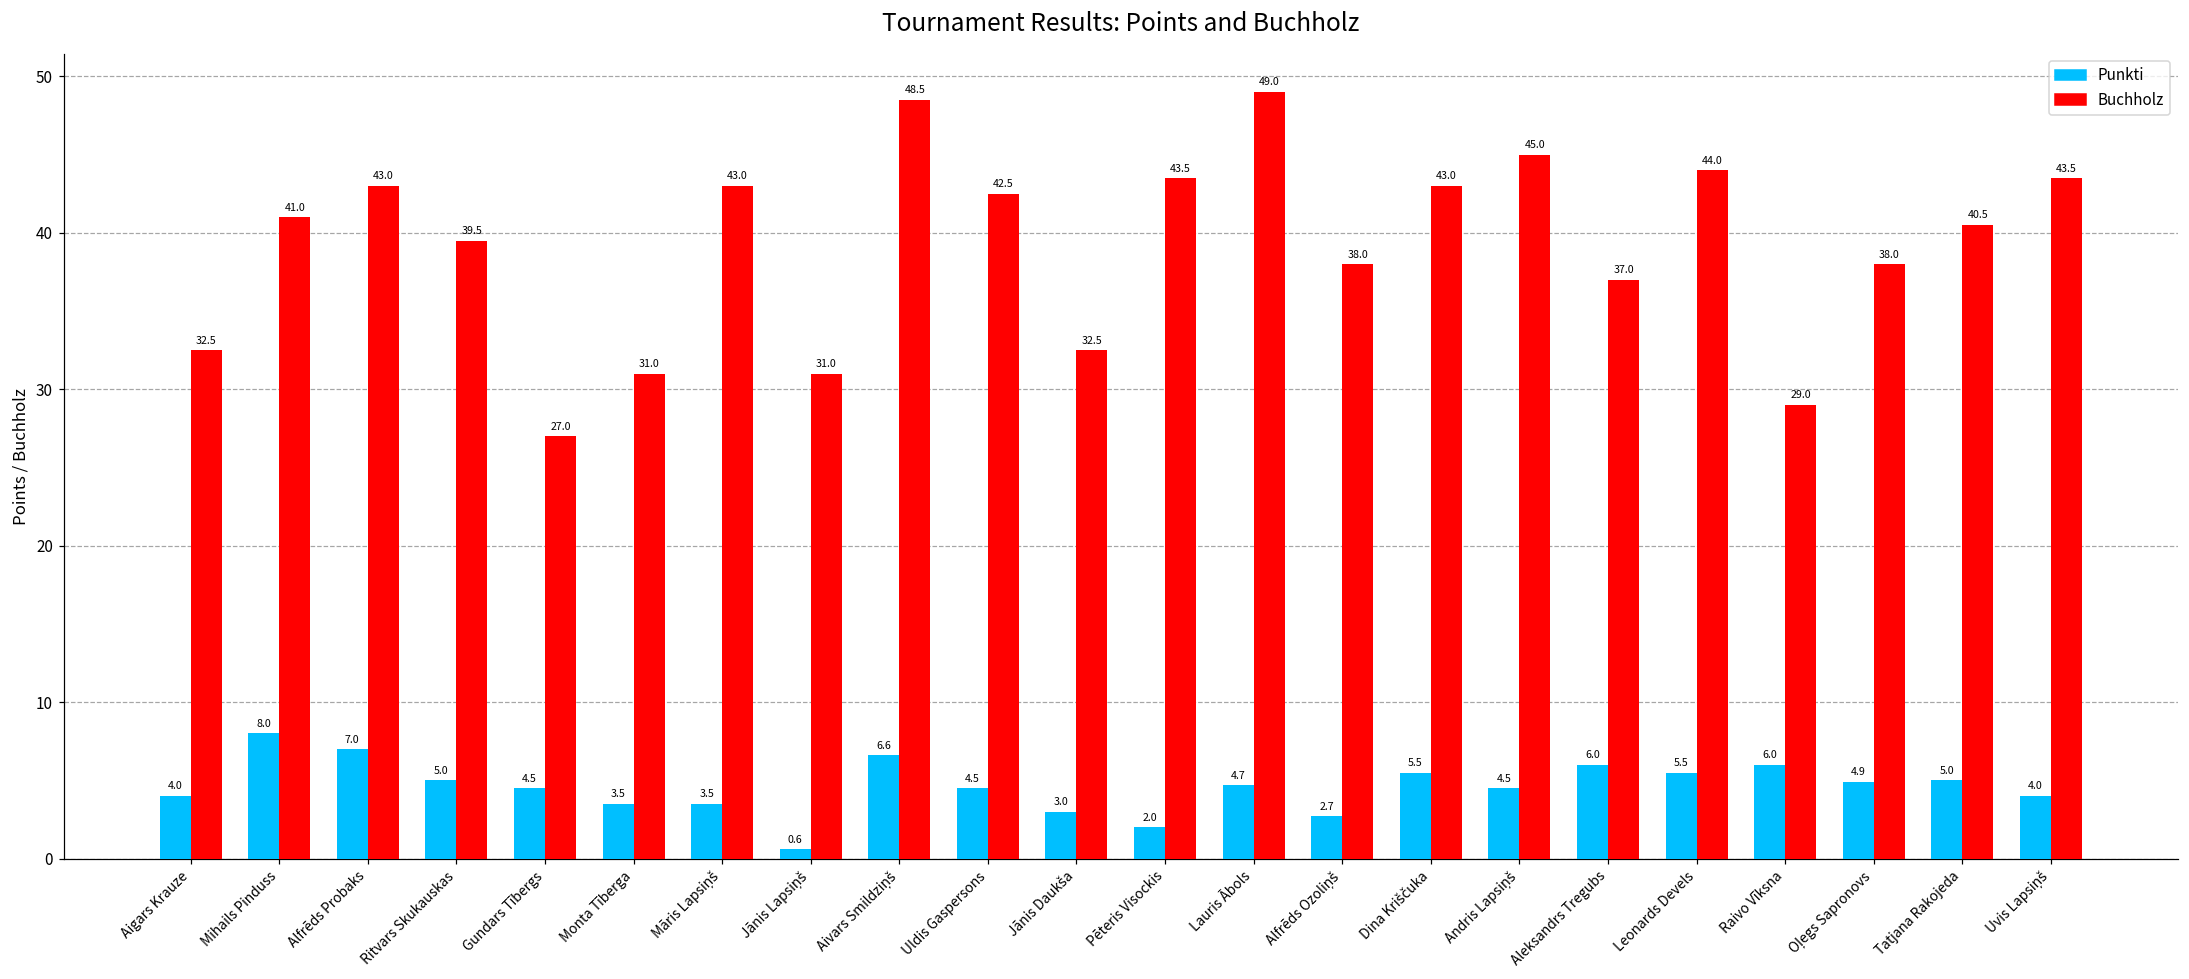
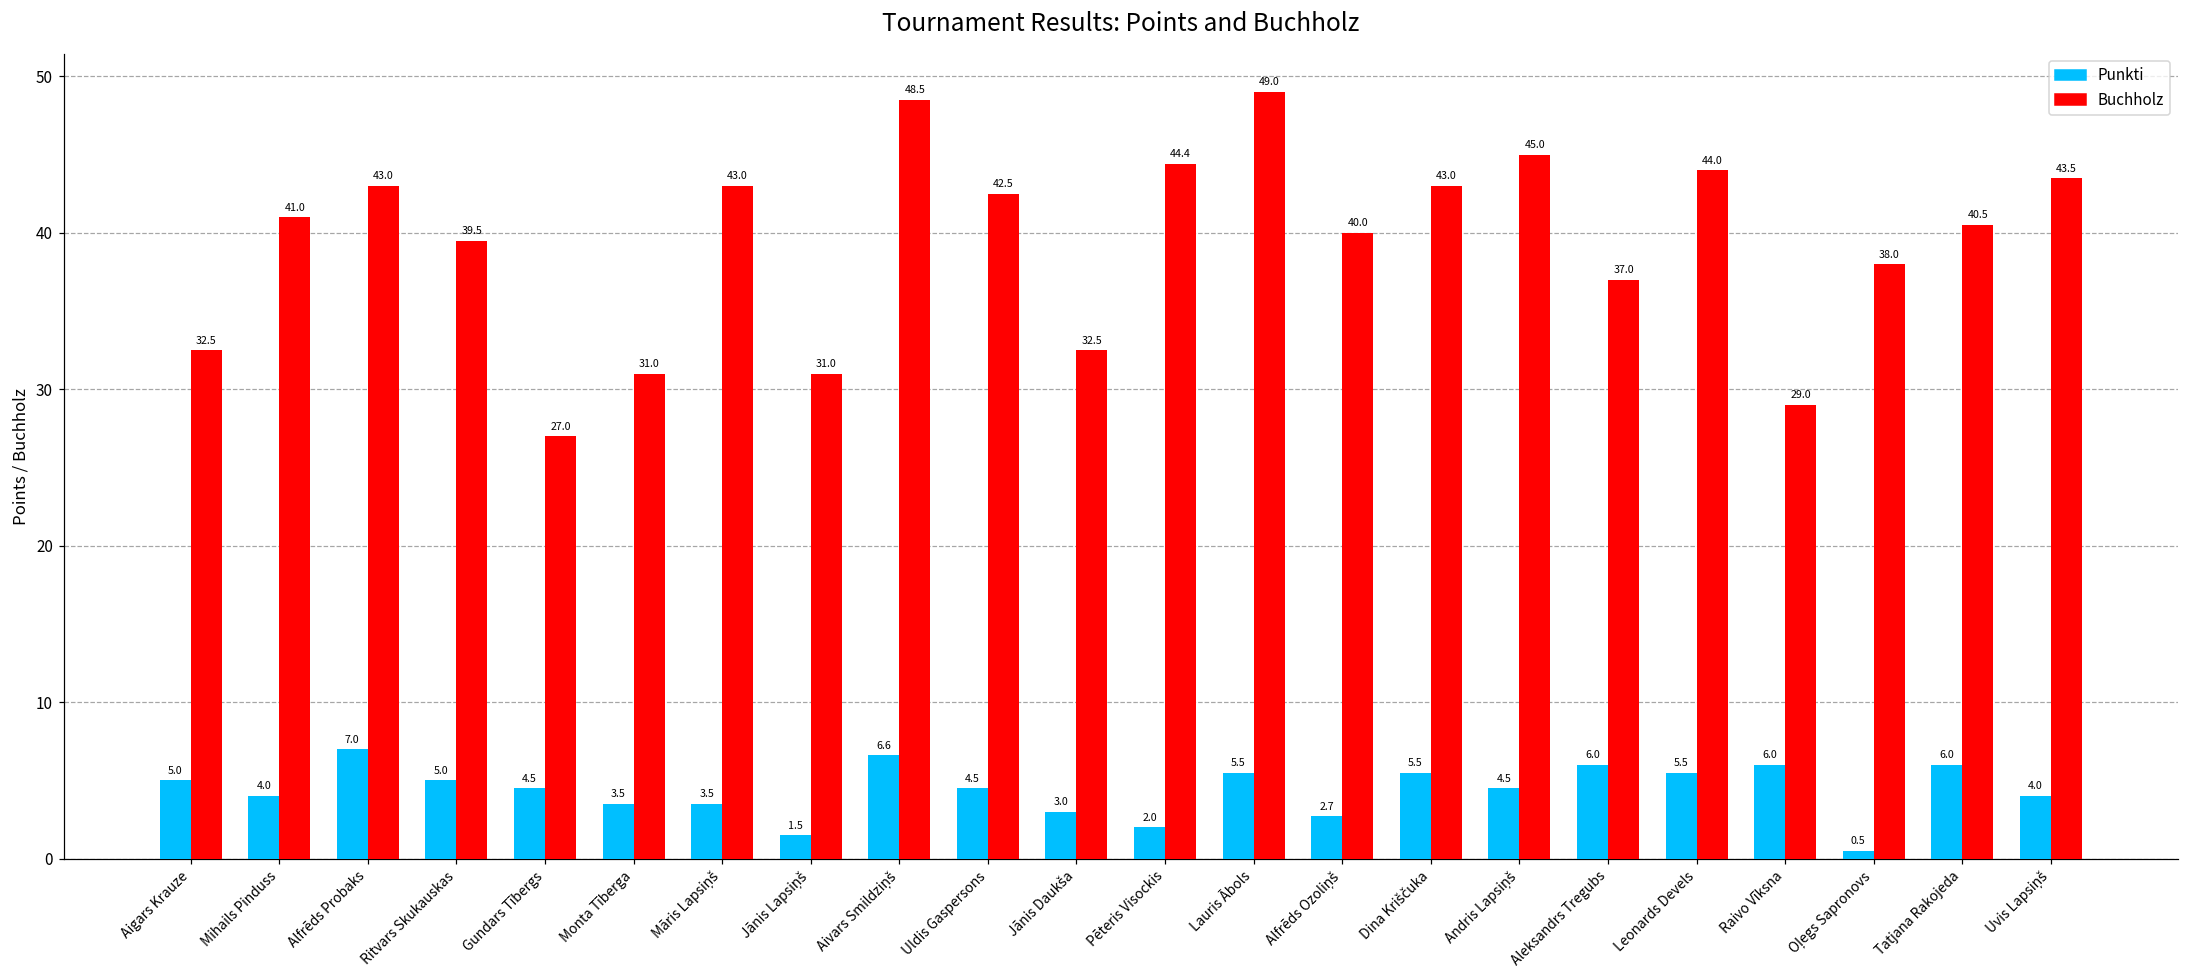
Punkti, Aigars Krauze: 4.0 -> 5.0
Punkti, Mihails Pinduss: 8.0 -> 4.0
Punkti, Jānis Lapsiņš: 0.6 -> 1.5
Buchholz, Pēteris Visockis: 43.5 -> 44.4
Punkti, Lauris Ābols: 4.7 -> 5.5
Buchholz, Alfrēds Ozoliņš: 38.0 -> 40.0
Punkti, Oļegs Sapronovs: 4.9 -> 0.5
Punkti, Tatjana Rakojeda: 5.0 -> 6.0
